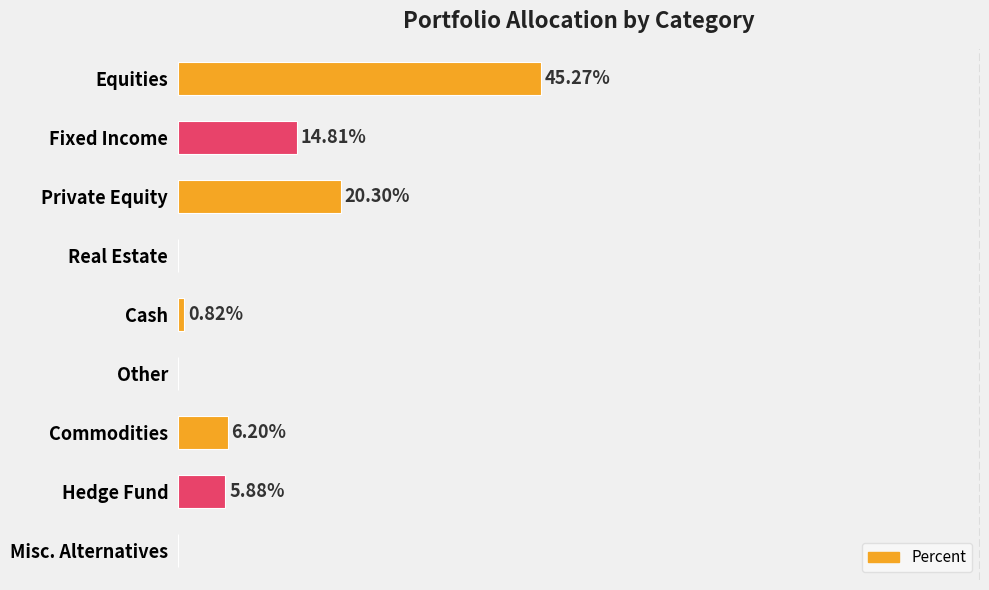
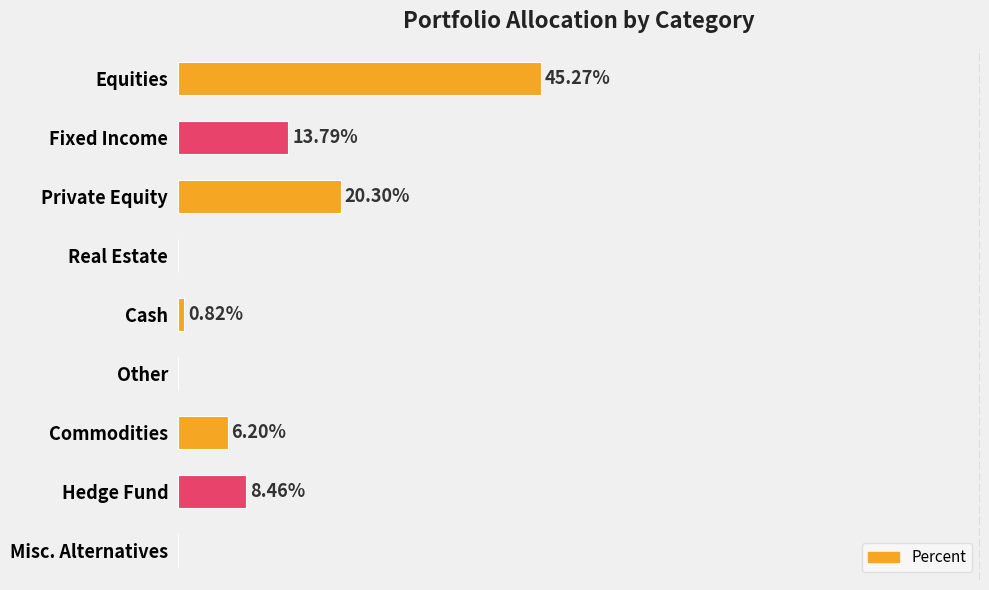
Fixed Income: 14.81% -> 13.79%
Hedge Fund: 5.88% -> 8.46%
